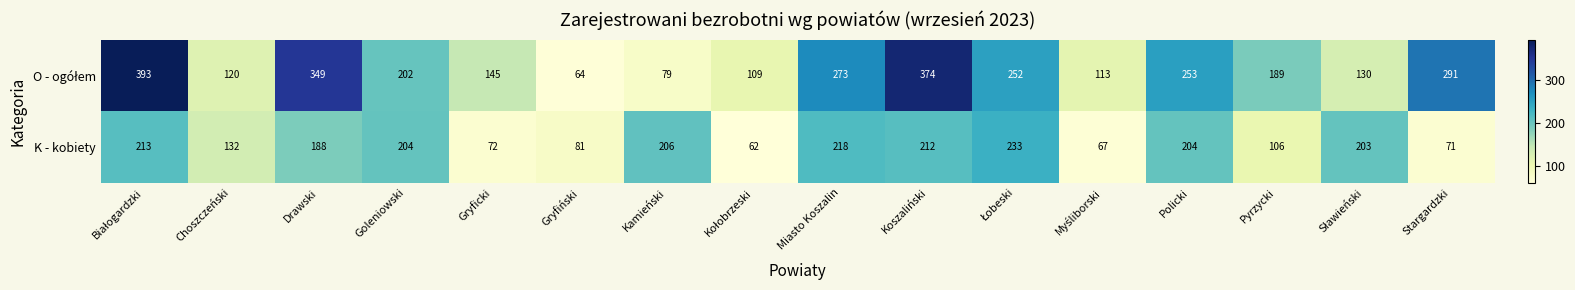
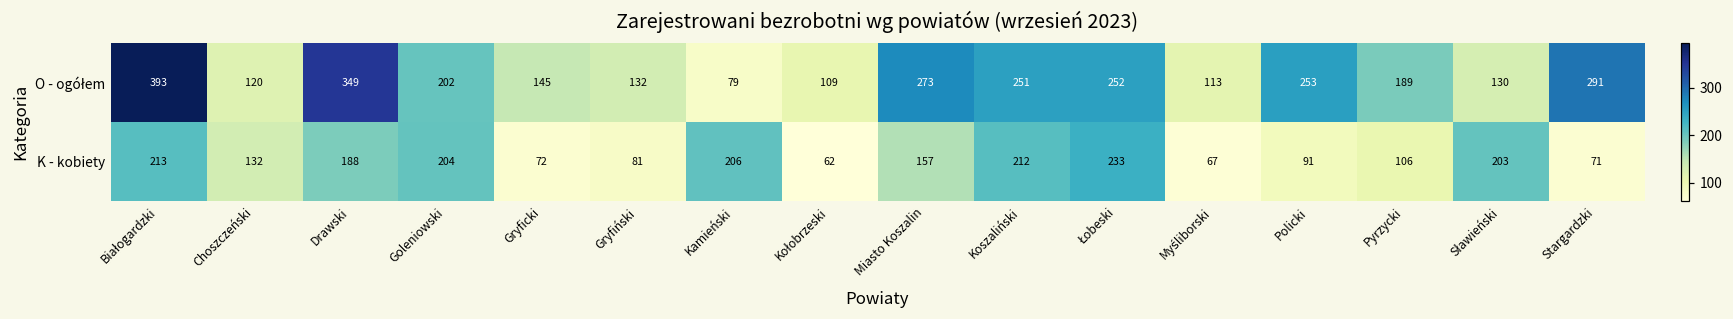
O - ogółem, Gryfiński: 64 -> 132
O - ogółem, Koszaliński: 374 -> 251
K - kobiety, Miasto Koszalin: 218 -> 157
K - kobiety, Policki: 204 -> 91
